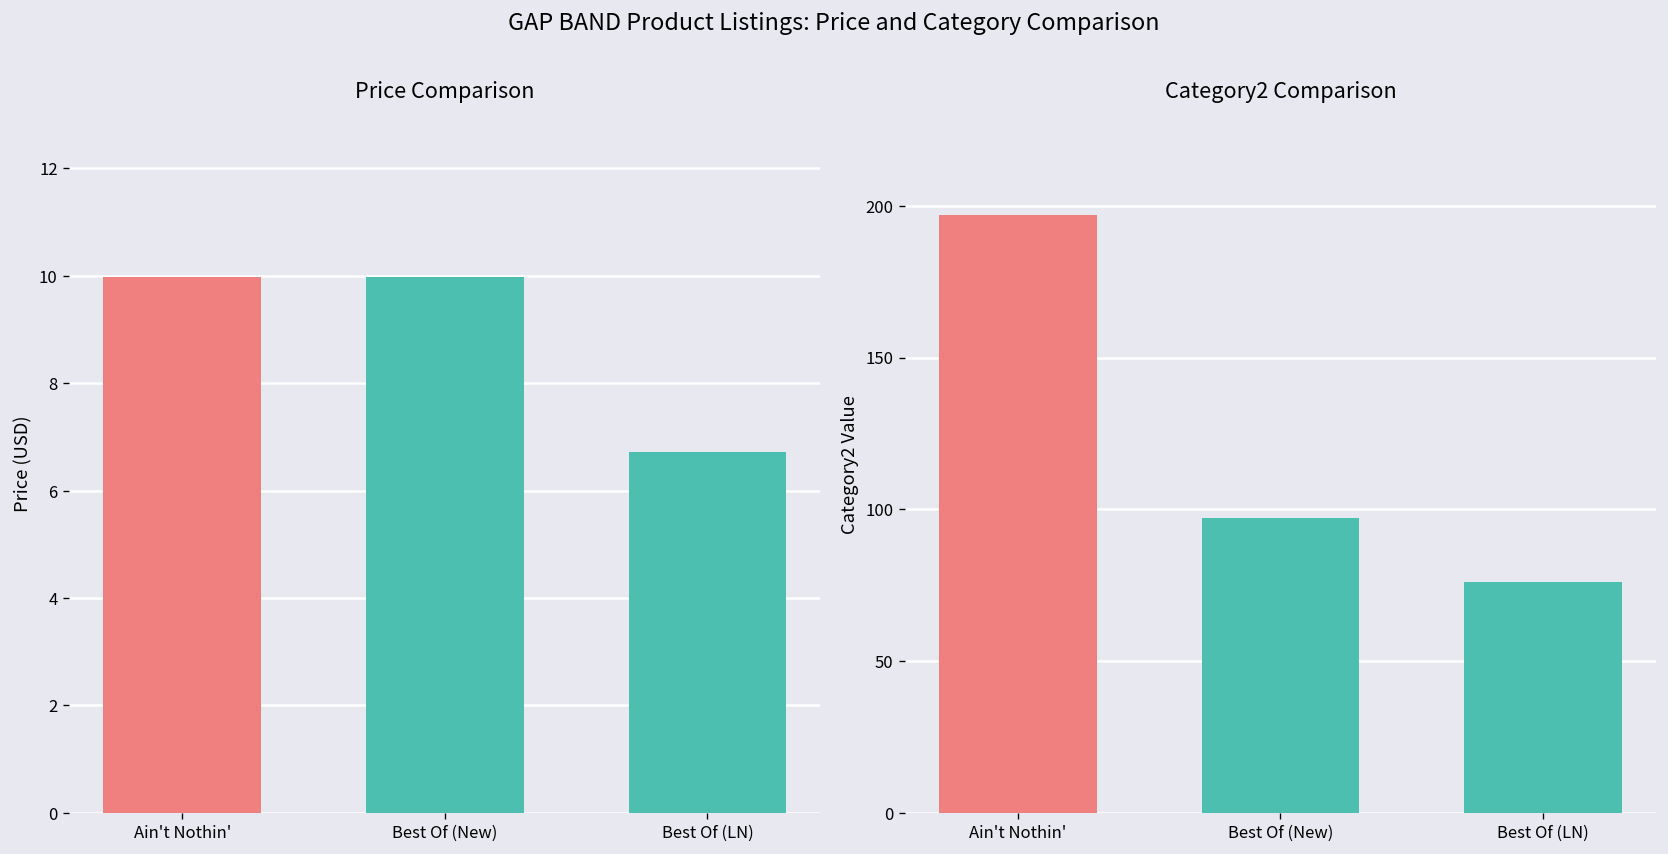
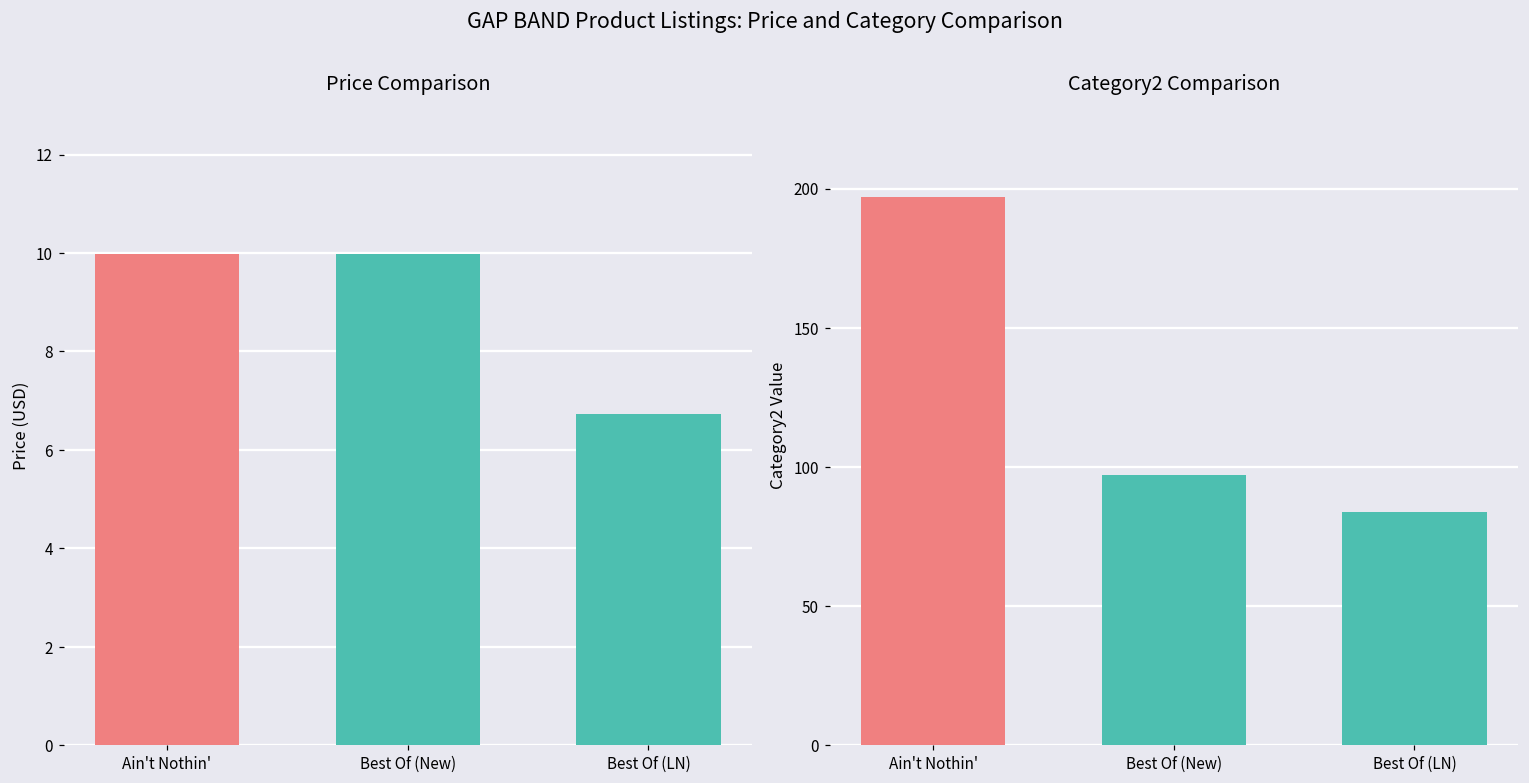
Category2 Comparison, Best Of (LN): 76 -> 84
